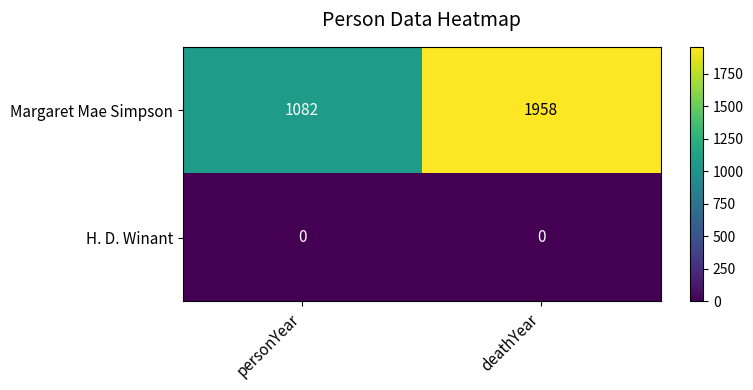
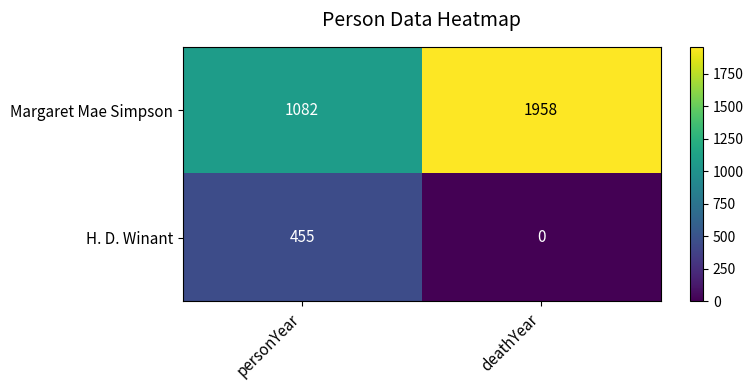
H. D. Winant, personYear: 0 -> 455
